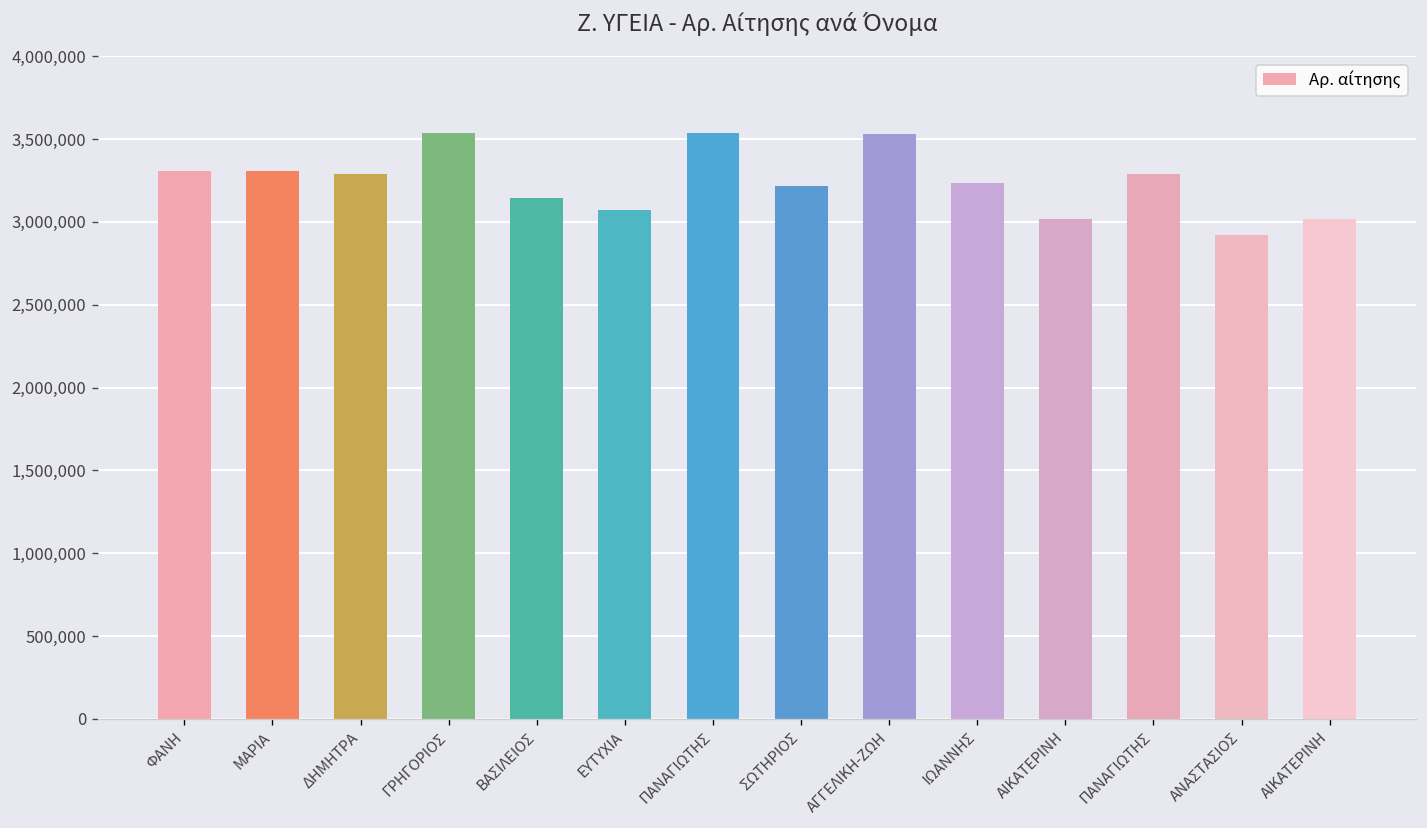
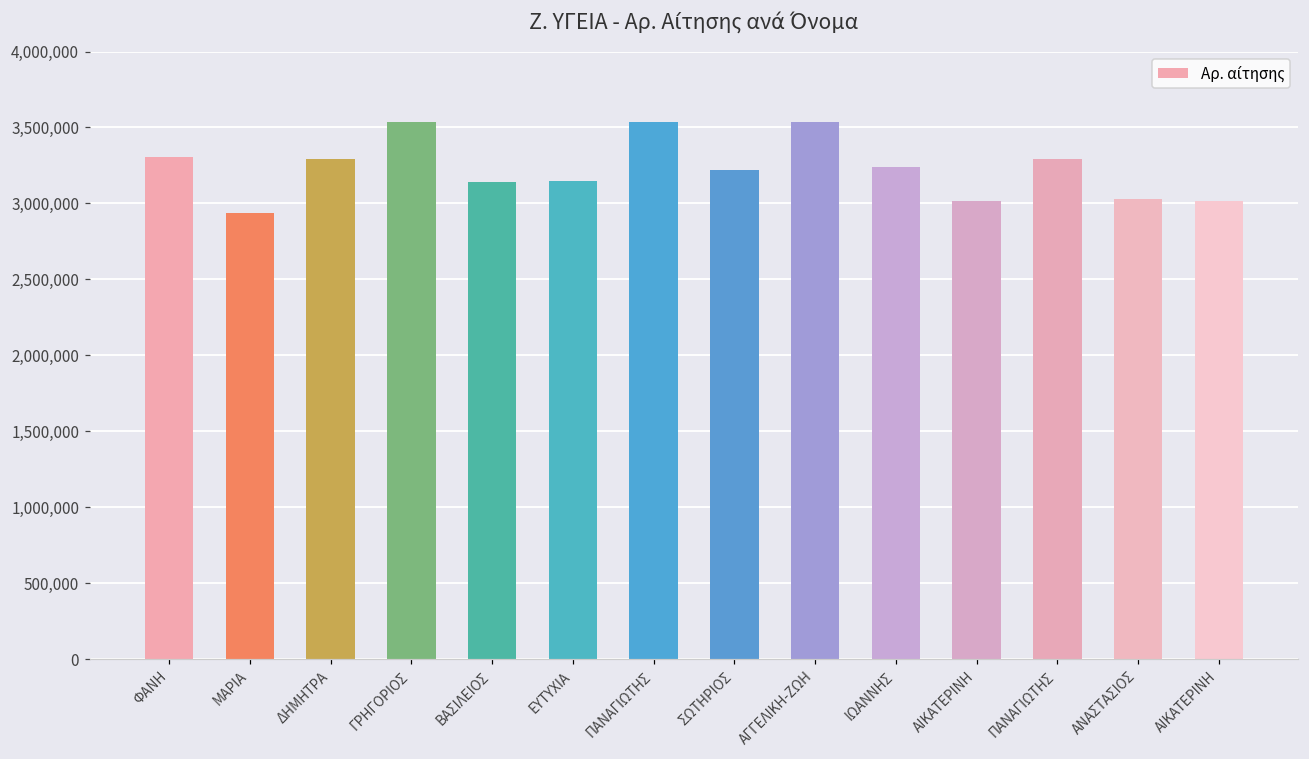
ΜΑΡΙΑ: 3,310,000 -> 2,930,000
ΕΥΤΥΧΙΑ: 3,070,000 -> 3,150,000
ΑΝΑΣΤΑΣΙΟΣ: 2,920,000 -> 3,030,000
